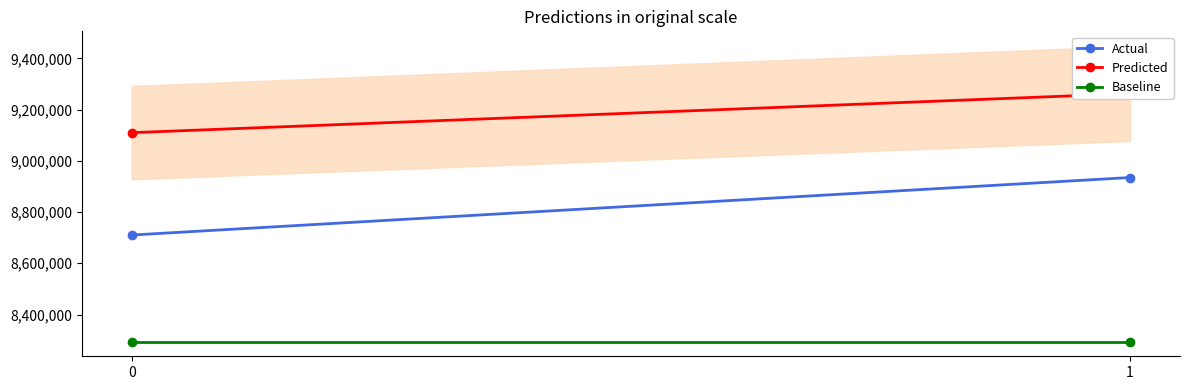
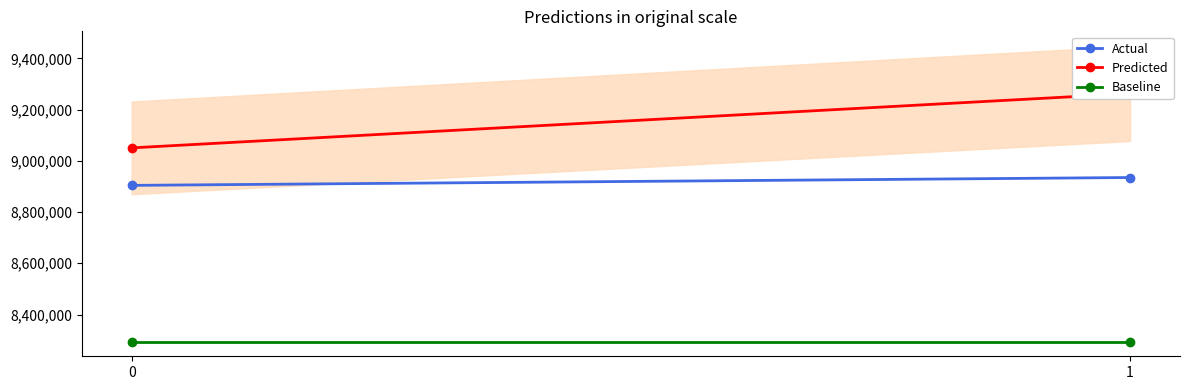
Actual, 0: 8,710,000 -> 8,900,000
Predicted, 0: 9,110,000 -> 9,050,000
